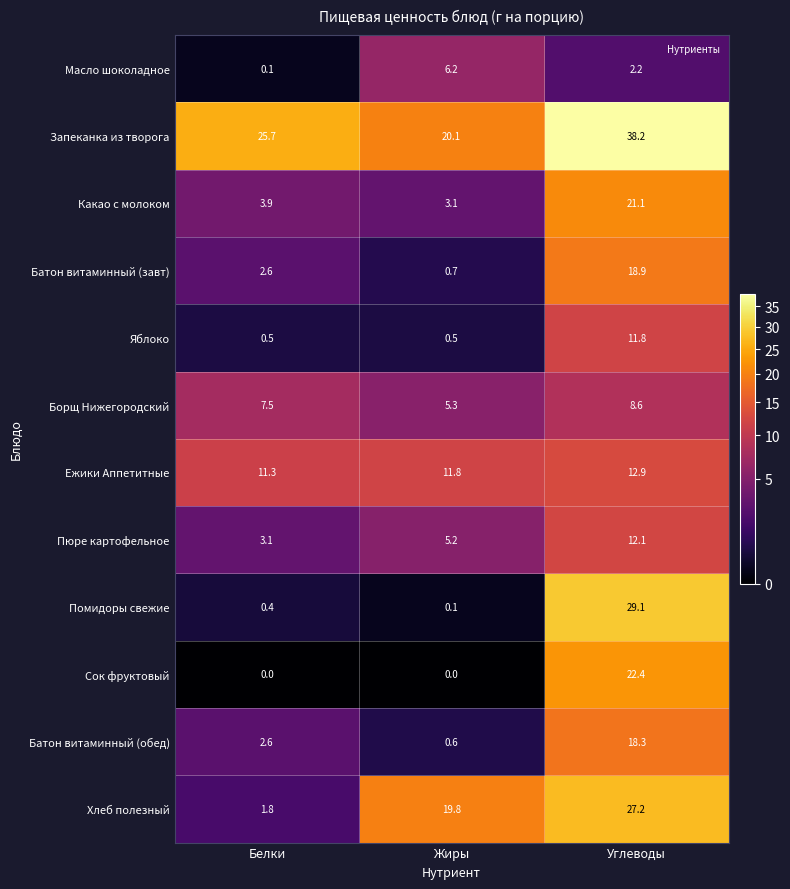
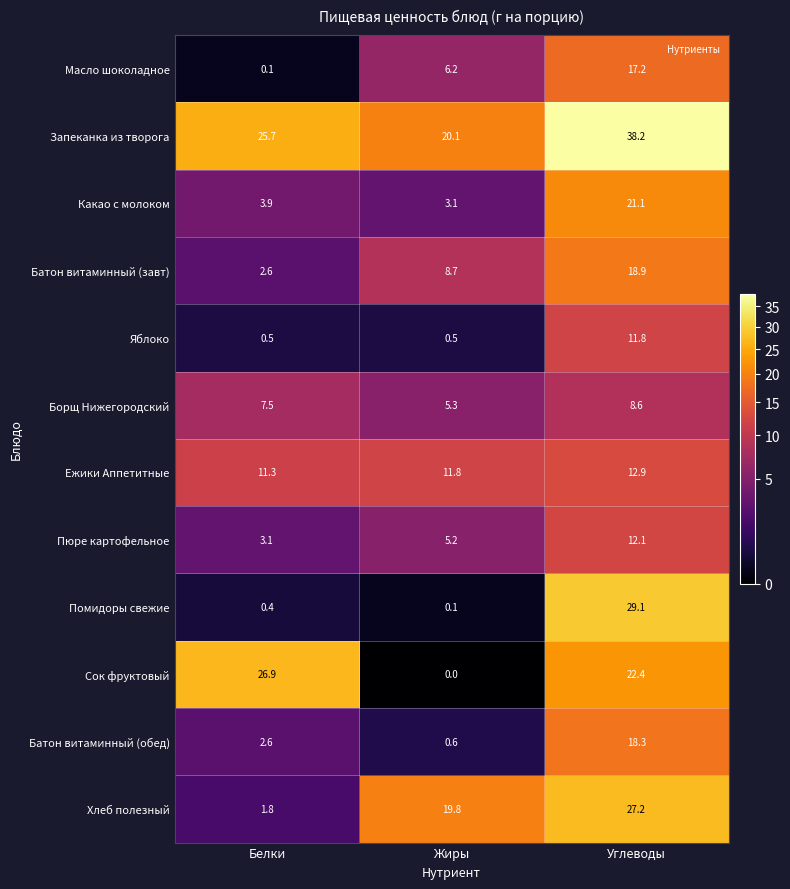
Масло шоколадное, Углеводы: 2.2 -> 17.2
Батон витаминный (завт), Жиры: 0.7 -> 8.7
Сок фруктовый, Белки: 0.0 -> 26.9
